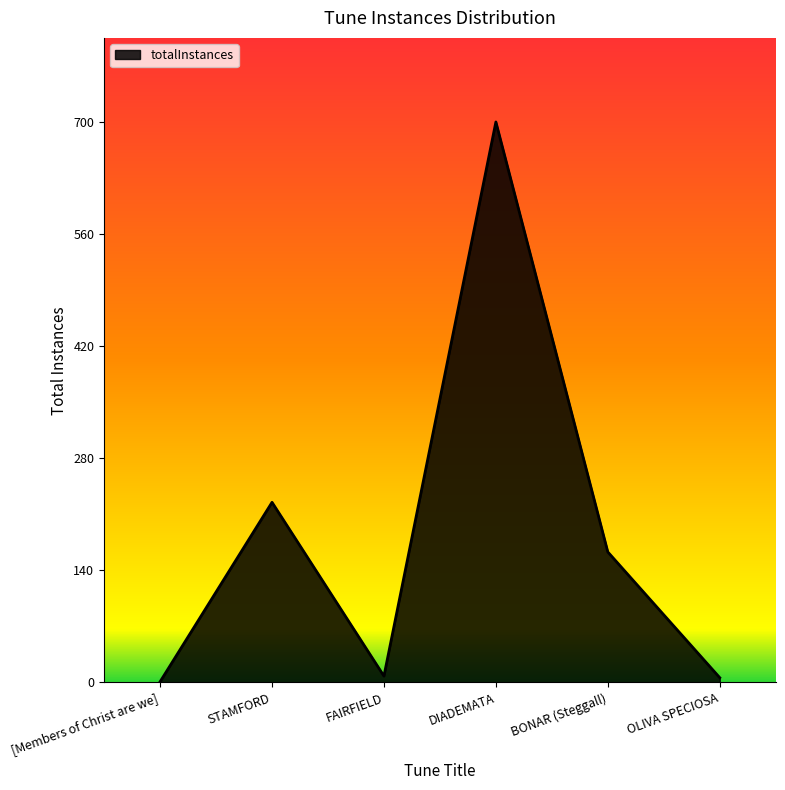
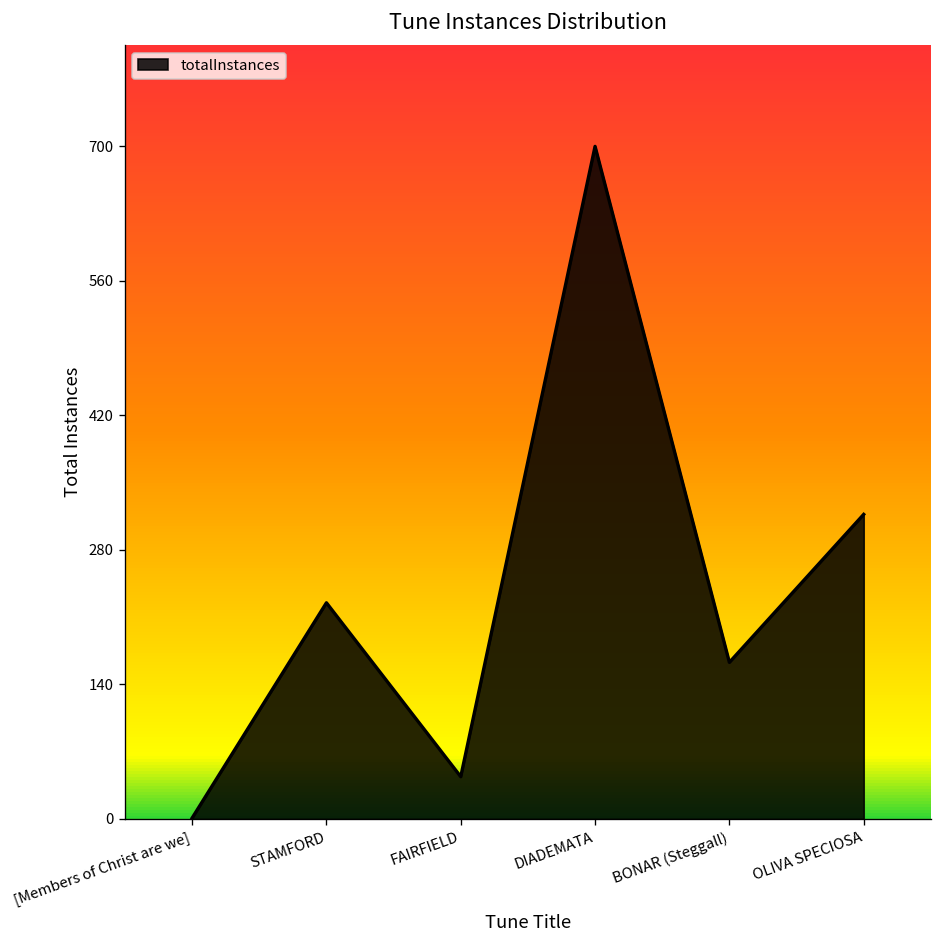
FAIRFIELD: 10 -> 40
OLIVA SPECIOSA: 10 -> 320
